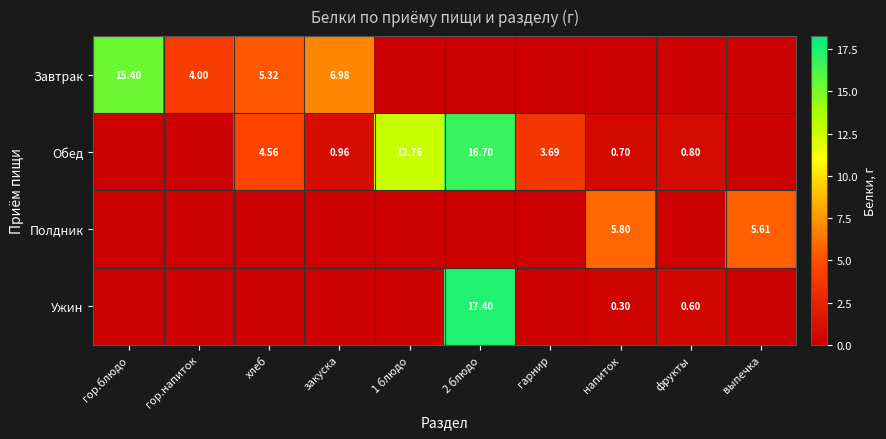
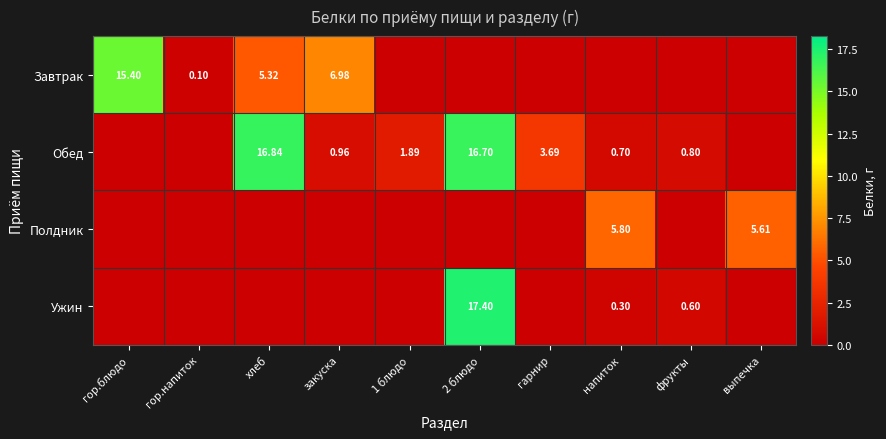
Завтрак, гор.напиток: 4.00 -> 0.10
Обед, хлеб: 4.56 -> 16.84
Обед, 1 блюдо: 12.76 -> 1.89
